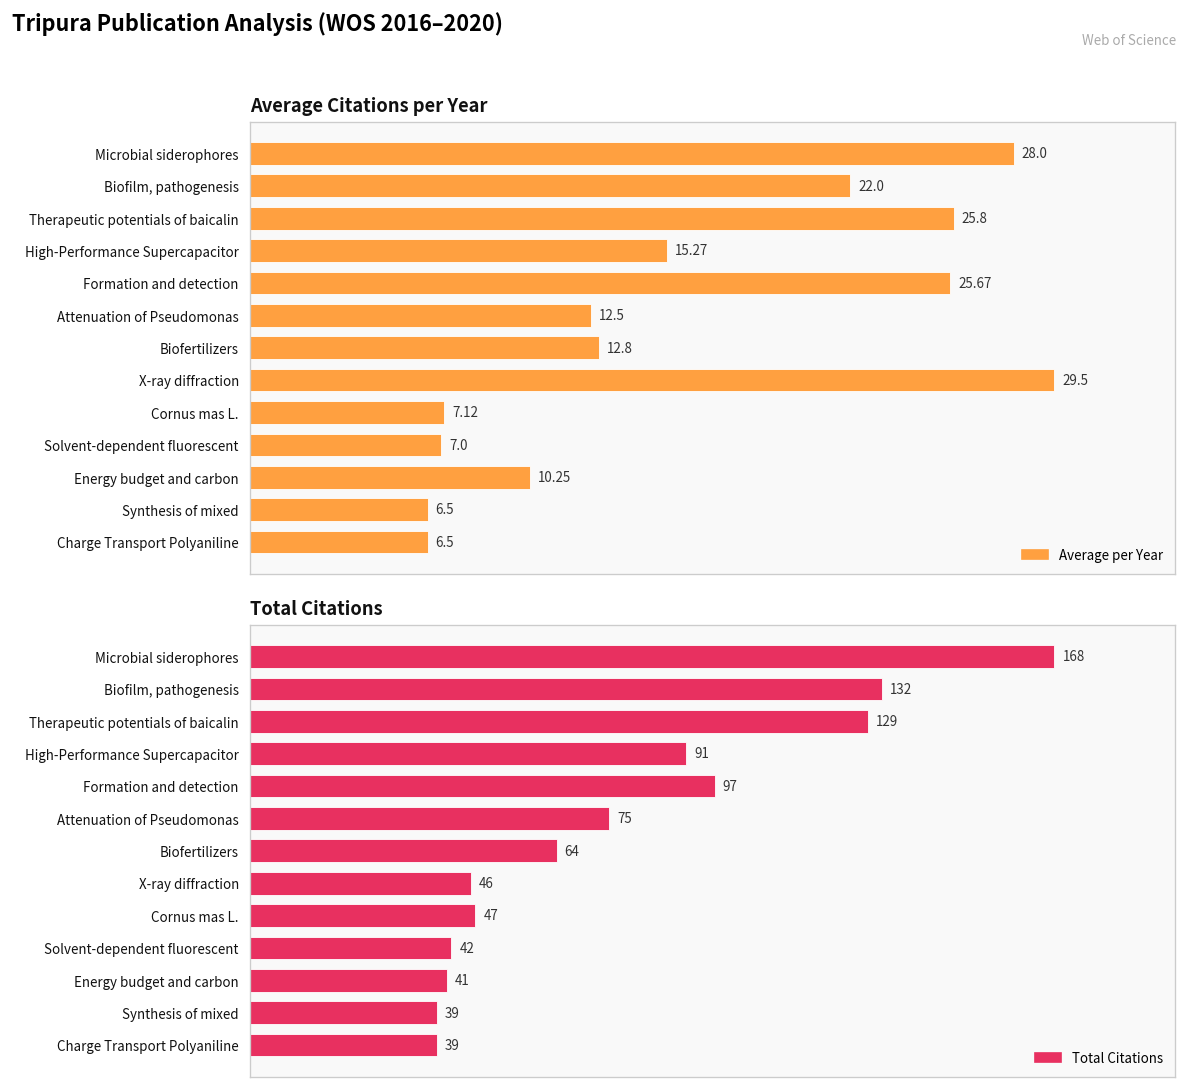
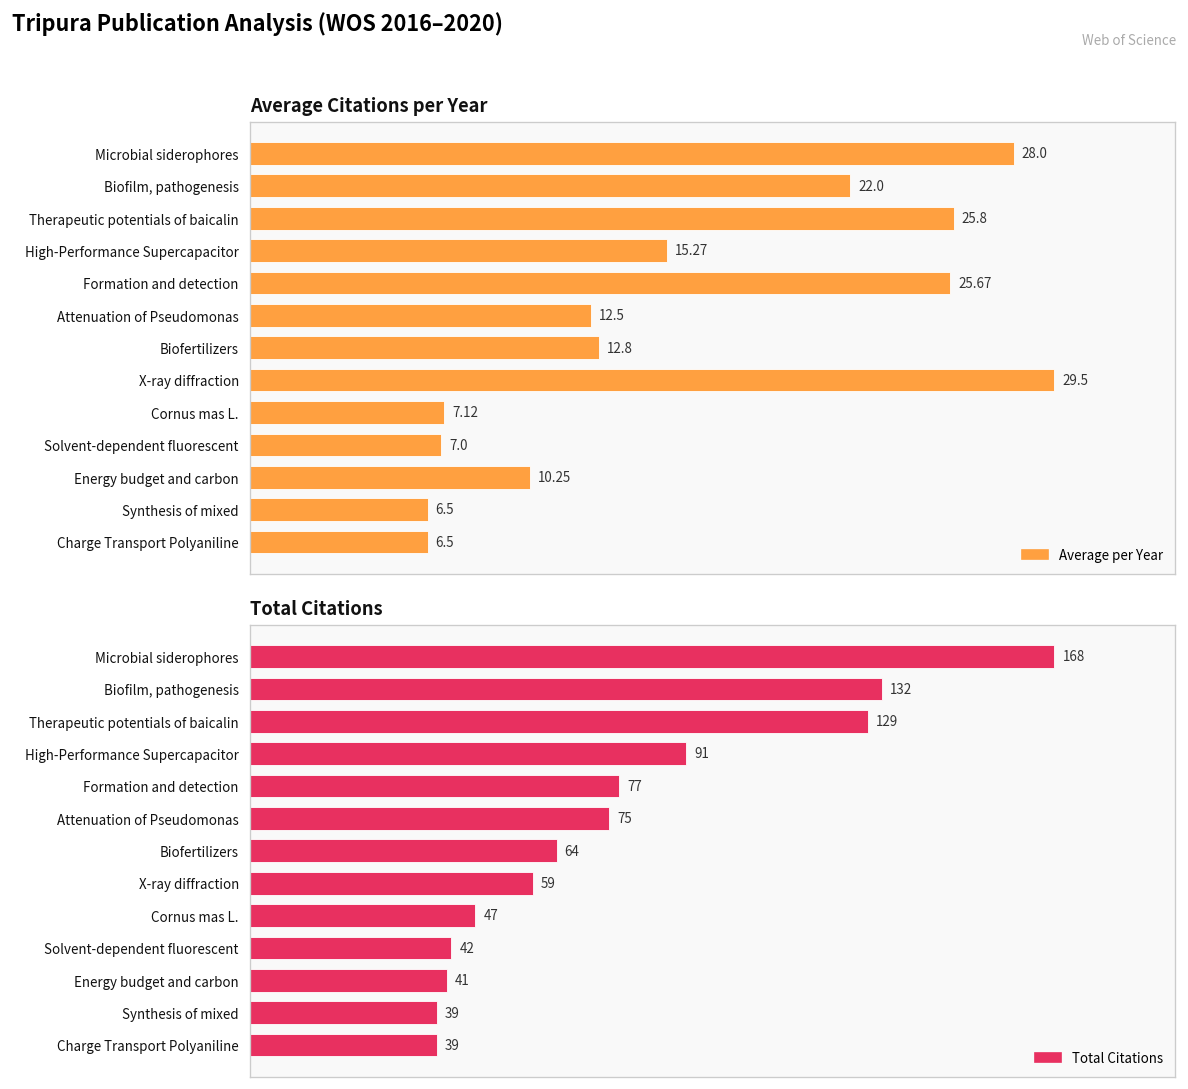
Total Citations, Formation and detection: 97 -> 77
Total Citations, X-ray diffraction: 46 -> 59
